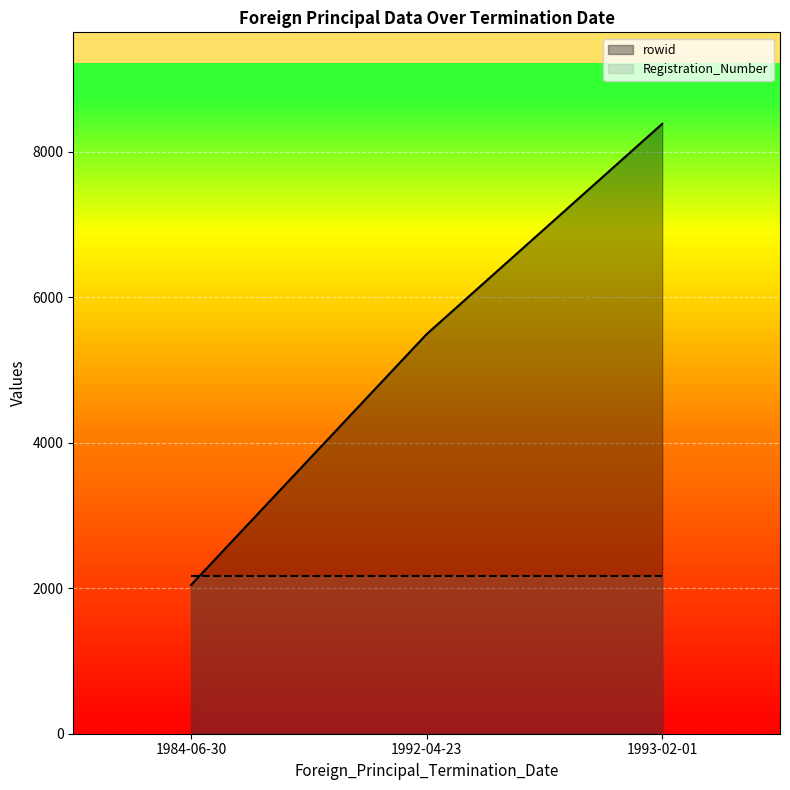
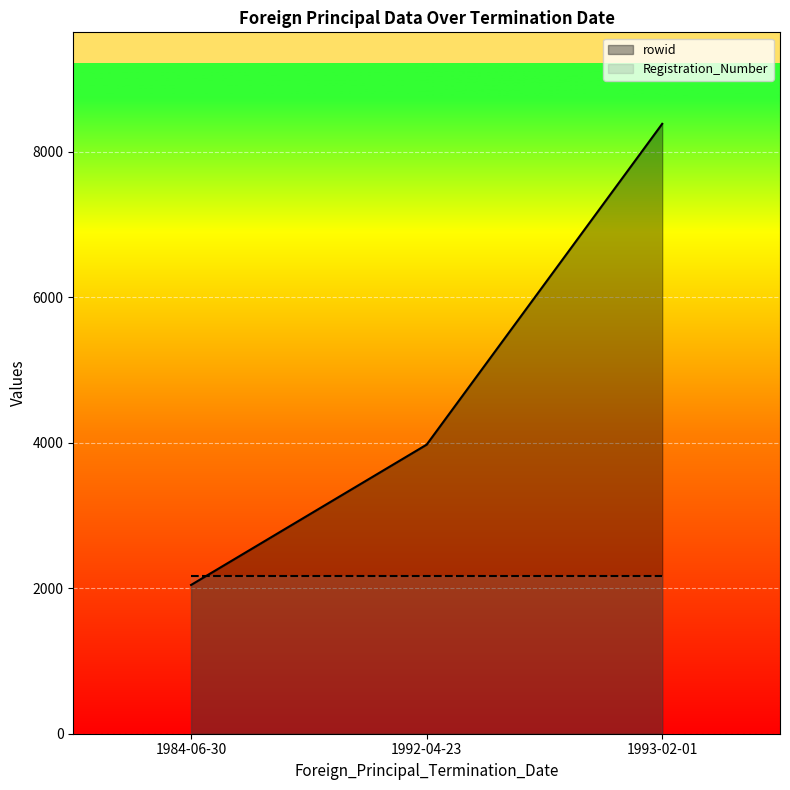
rowid, 1992-04-23: 5500 -> 4000
